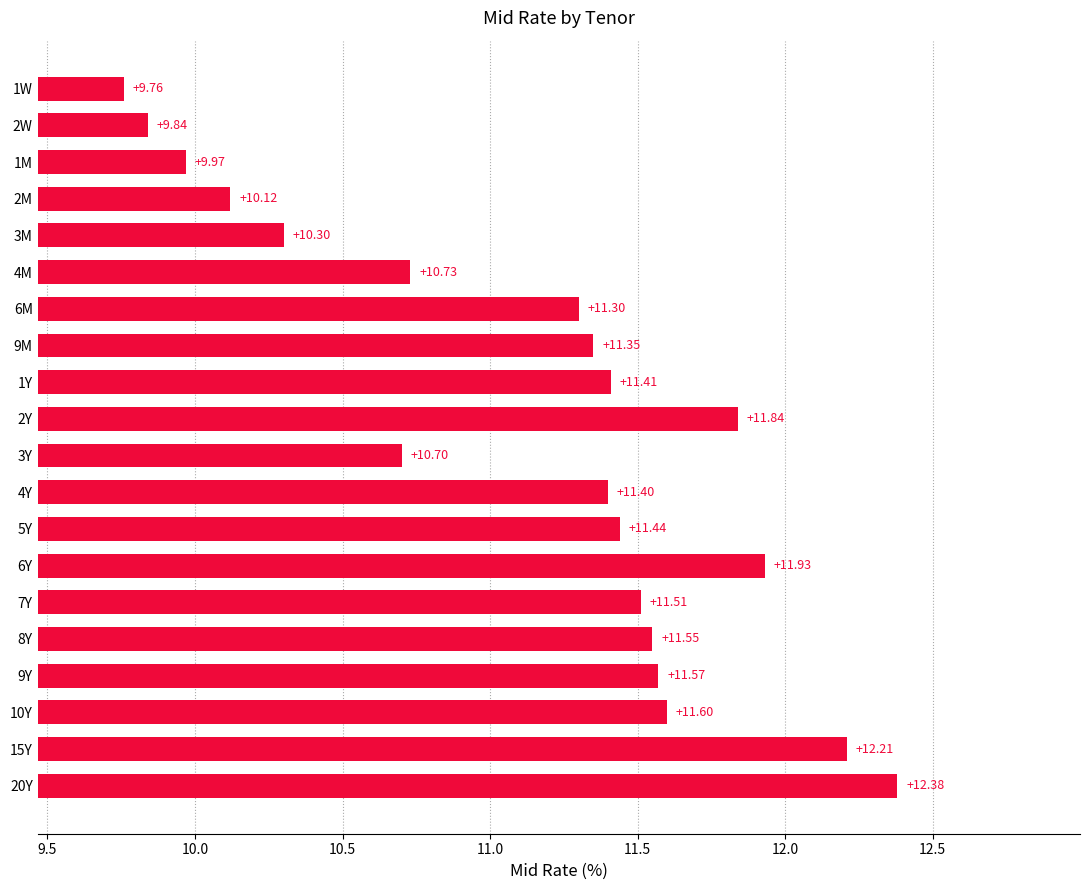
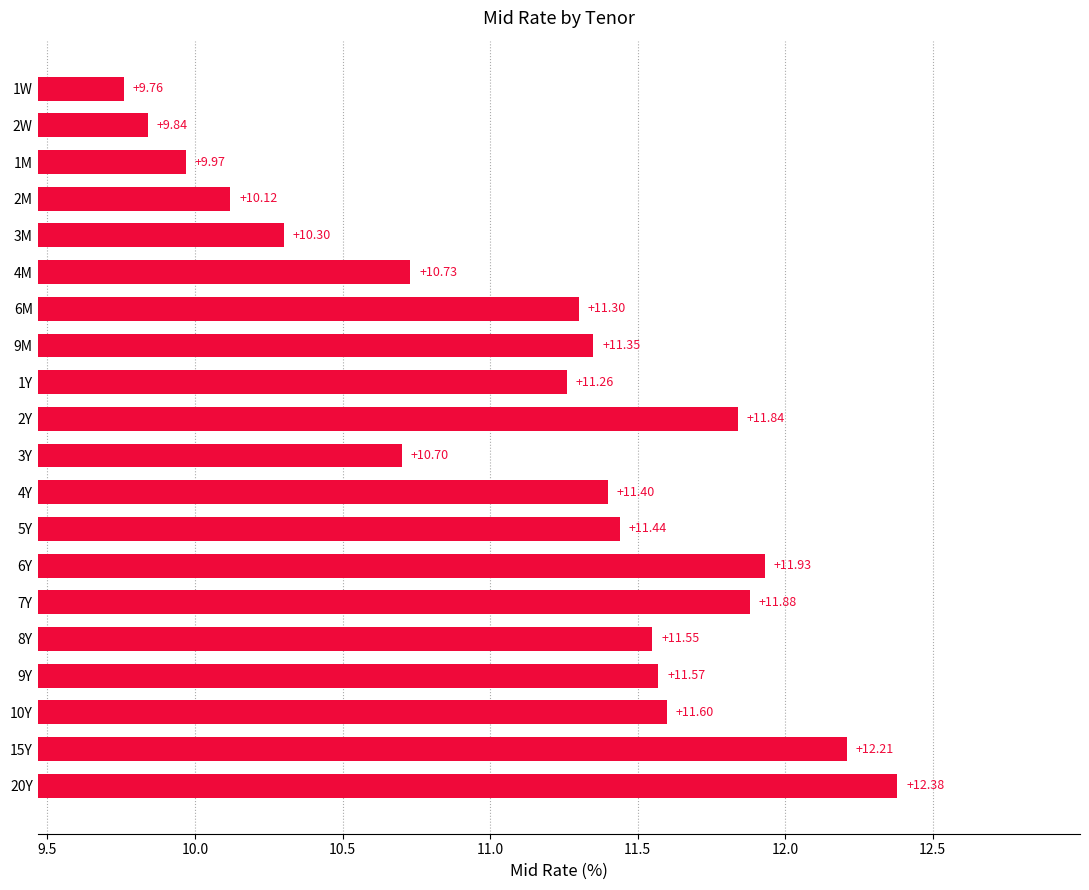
1Y: +11.41 -> +11.26
7Y: +11.51 -> +11.88
